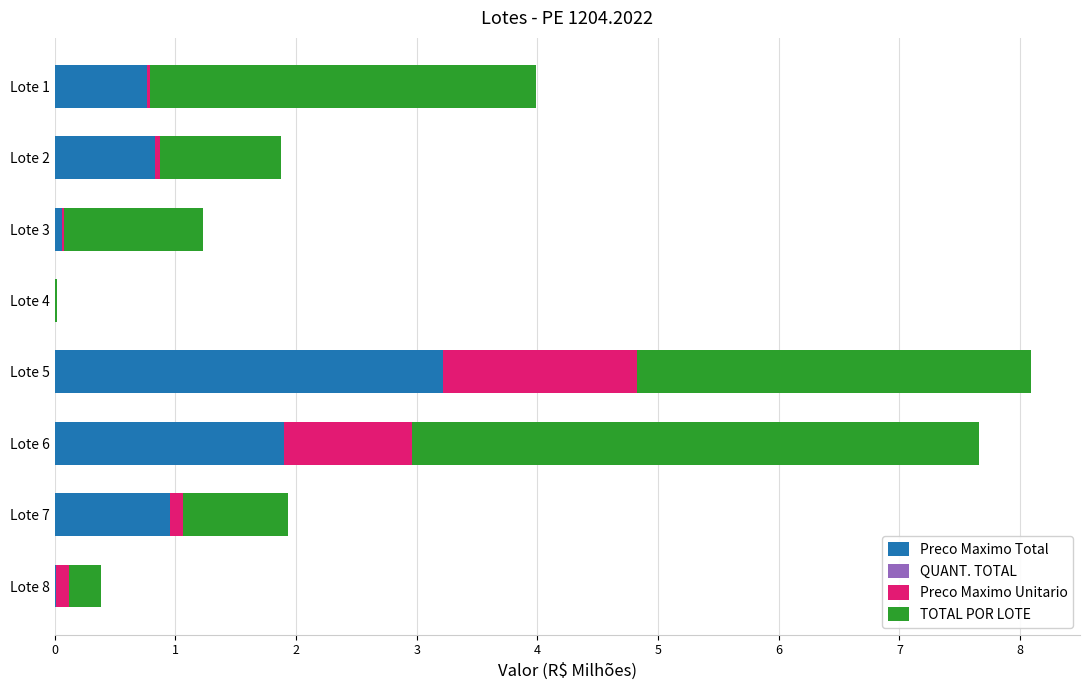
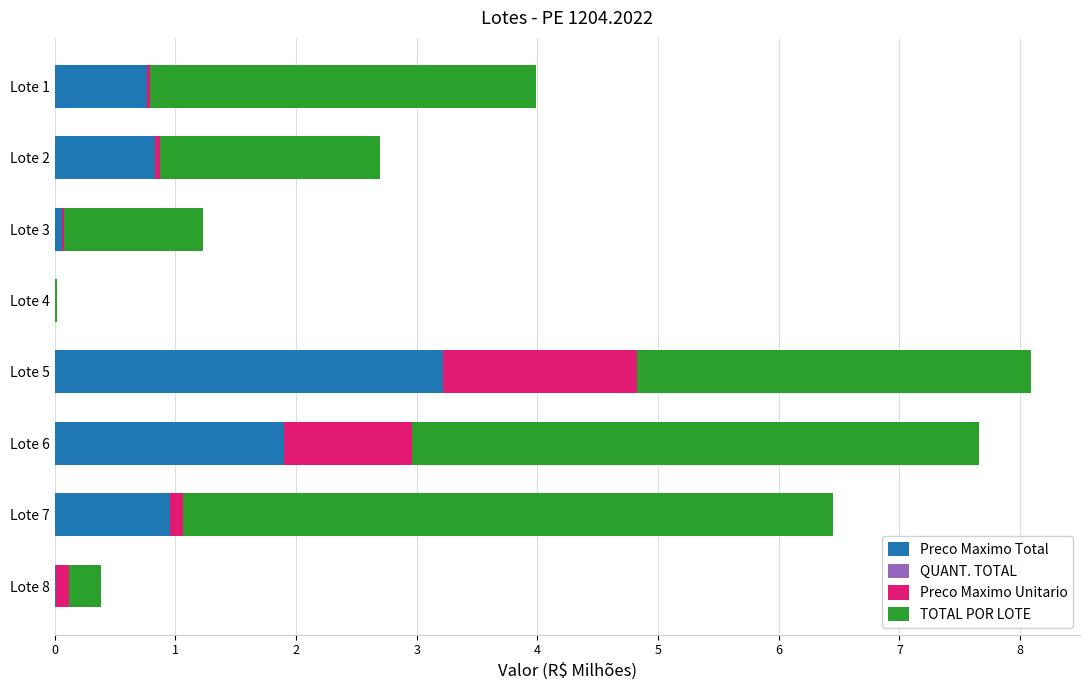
TOTAL POR LOTE, Lote 2: 1.01 -> 1.83
TOTAL POR LOTE, Lote 7: 0.86 -> 5.39
